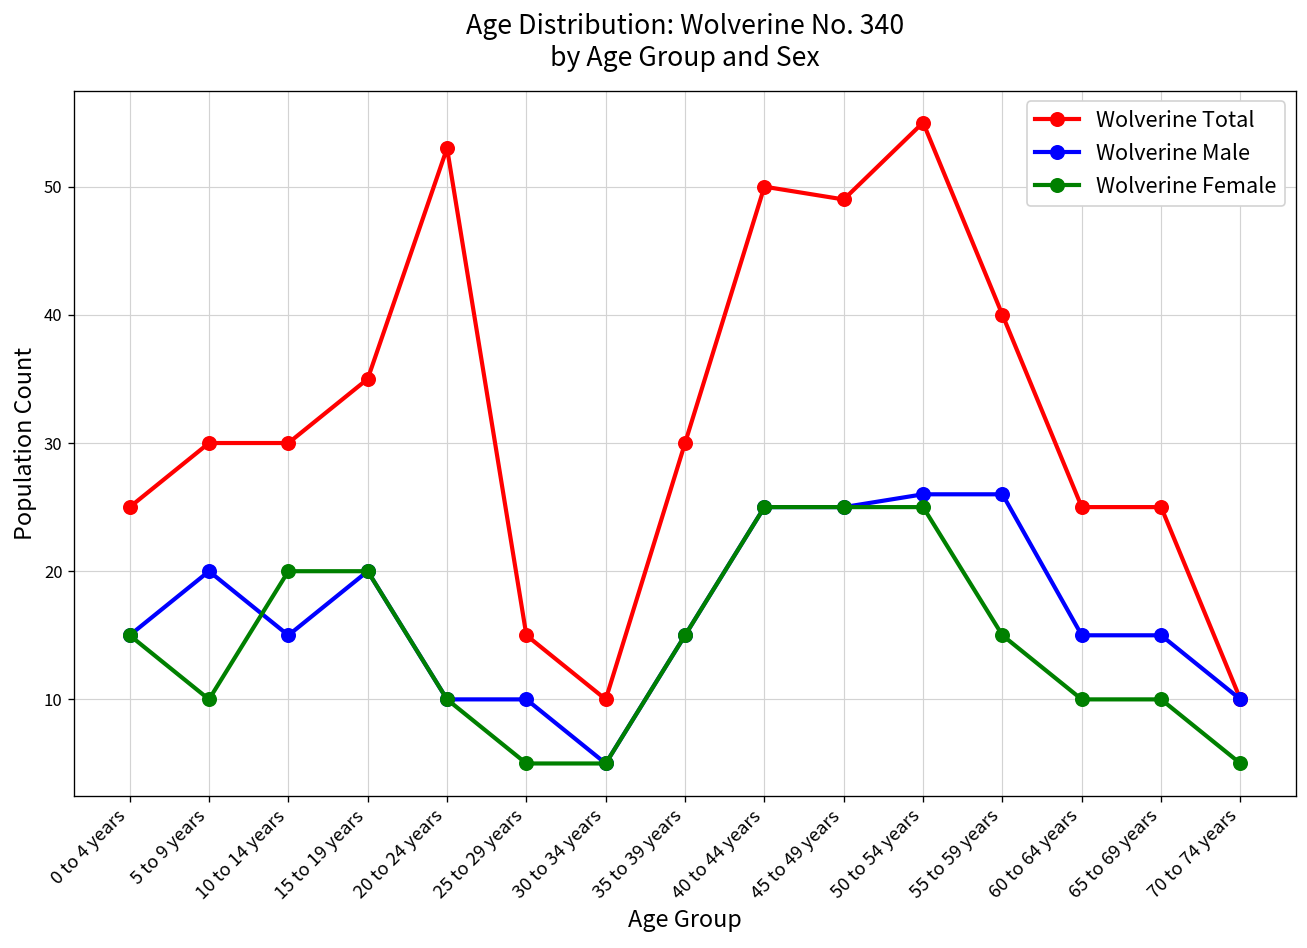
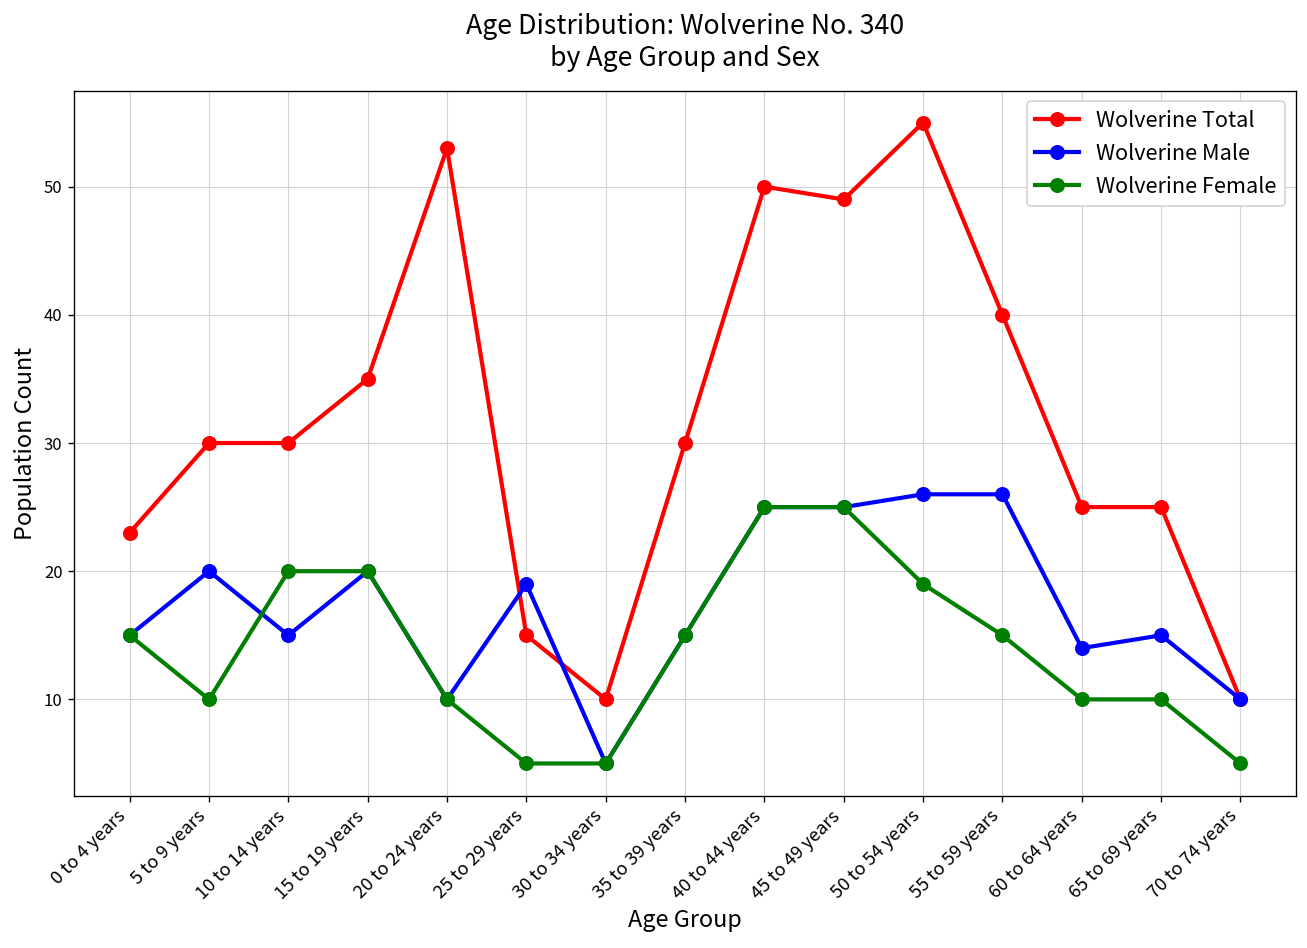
Wolverine Total, 0 to 4 years: 25 -> 23
Wolverine Male, 25 to 29 years: 10 -> 19
Wolverine Female, 50 to 54 years: 25 -> 19
Wolverine Male, 60 to 64 years: 15 -> 14
